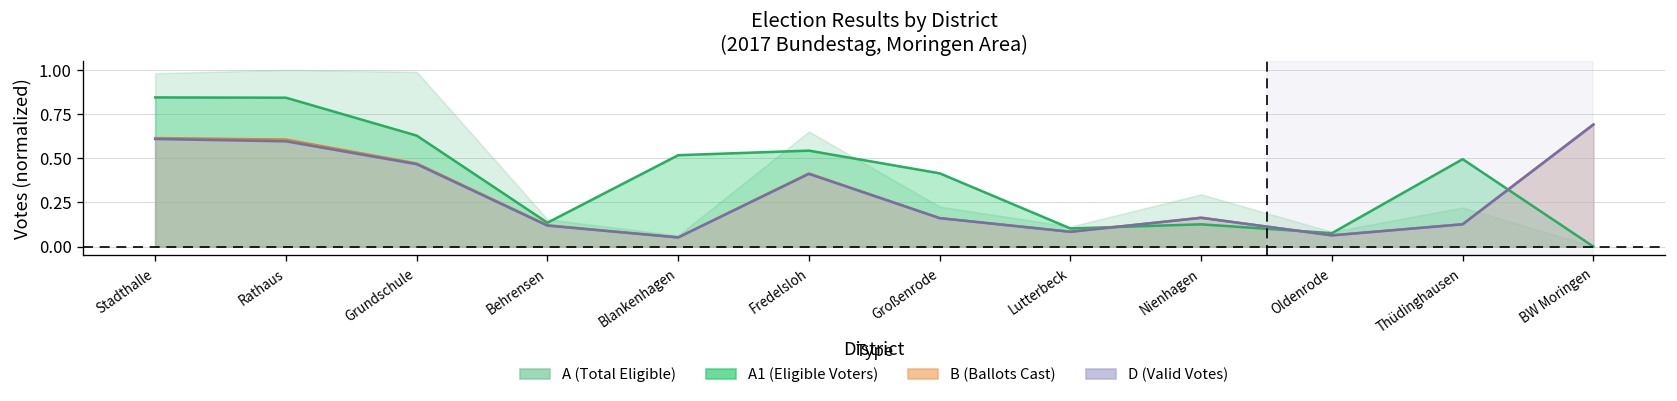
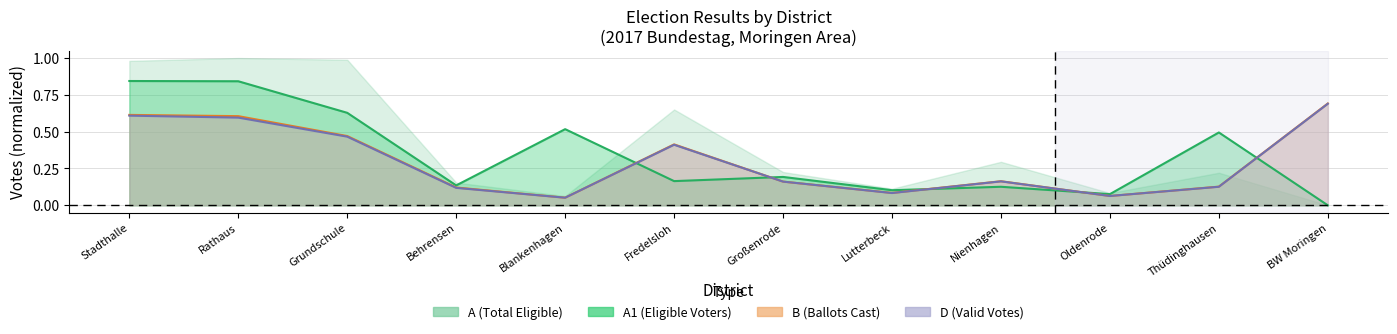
A1 (Eligible Voters), Fredelsloh: 0.54 -> 0.16
A1 (Eligible Voters), Großenrode: 0.41 -> 0.19
